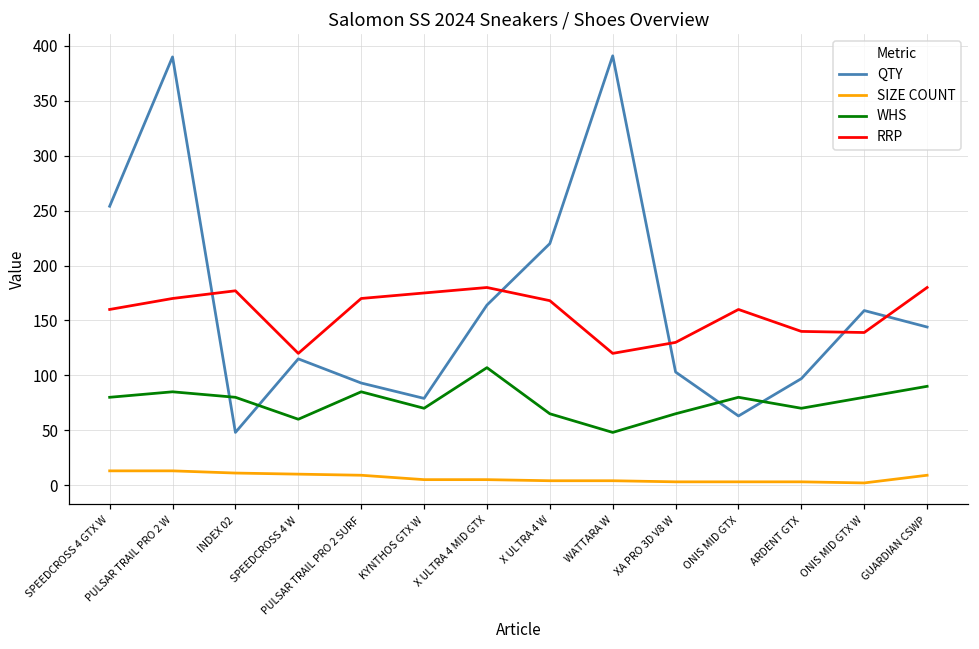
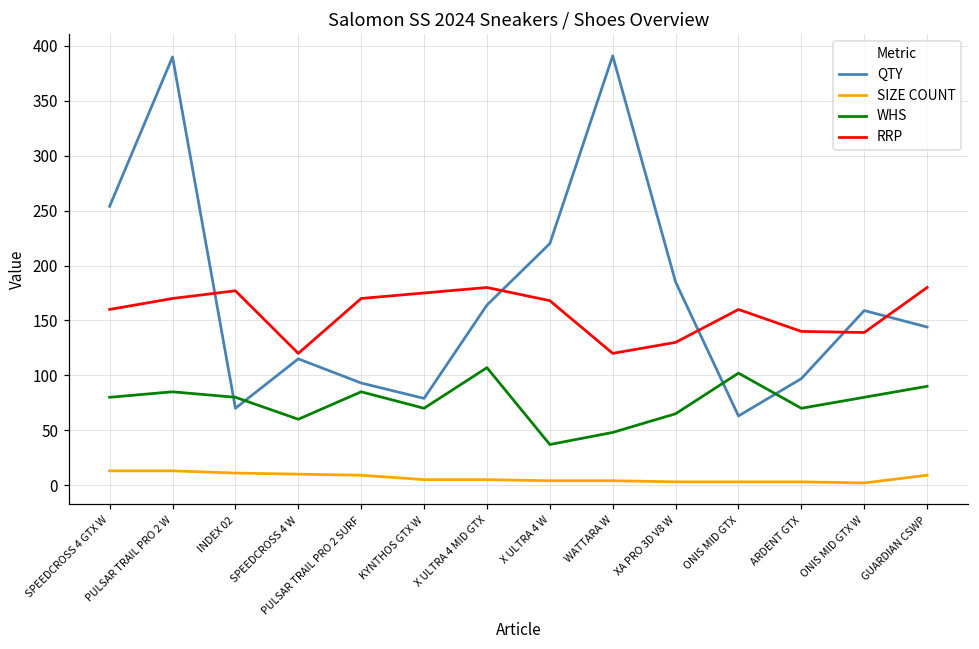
QTY, INDEX 02: 50 -> 70
WHS, X ULTRA 4 W: 70 -> 40
QTY, XA PRO 3D V8 W: 100 -> 190
WHS, ONIS MID GTX: 80 -> 100
